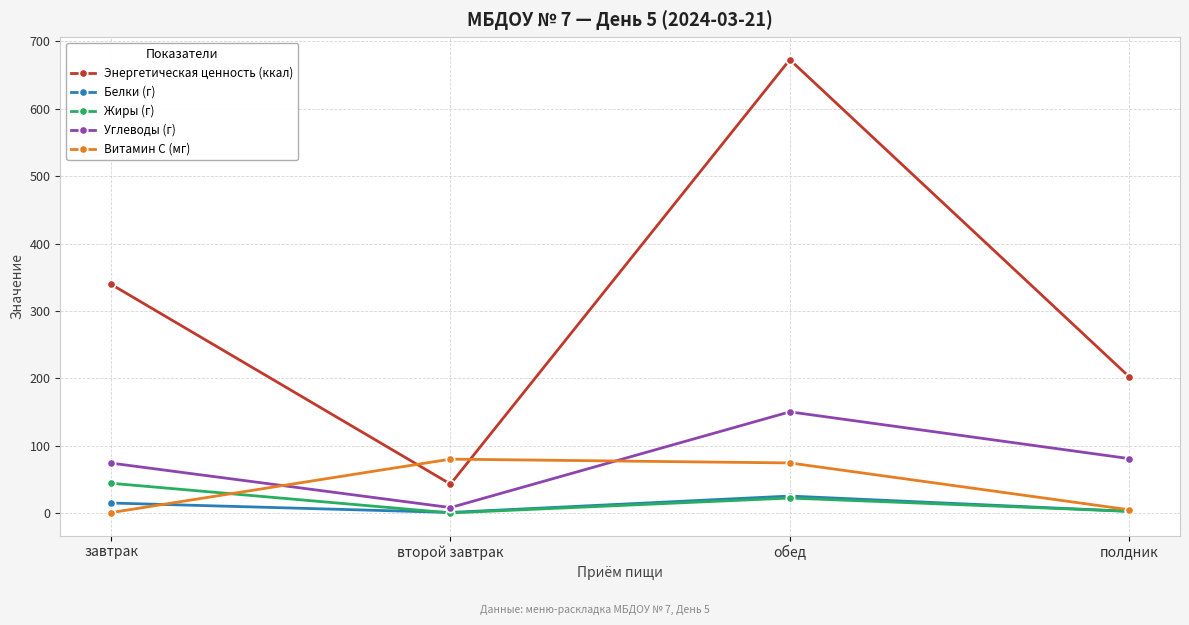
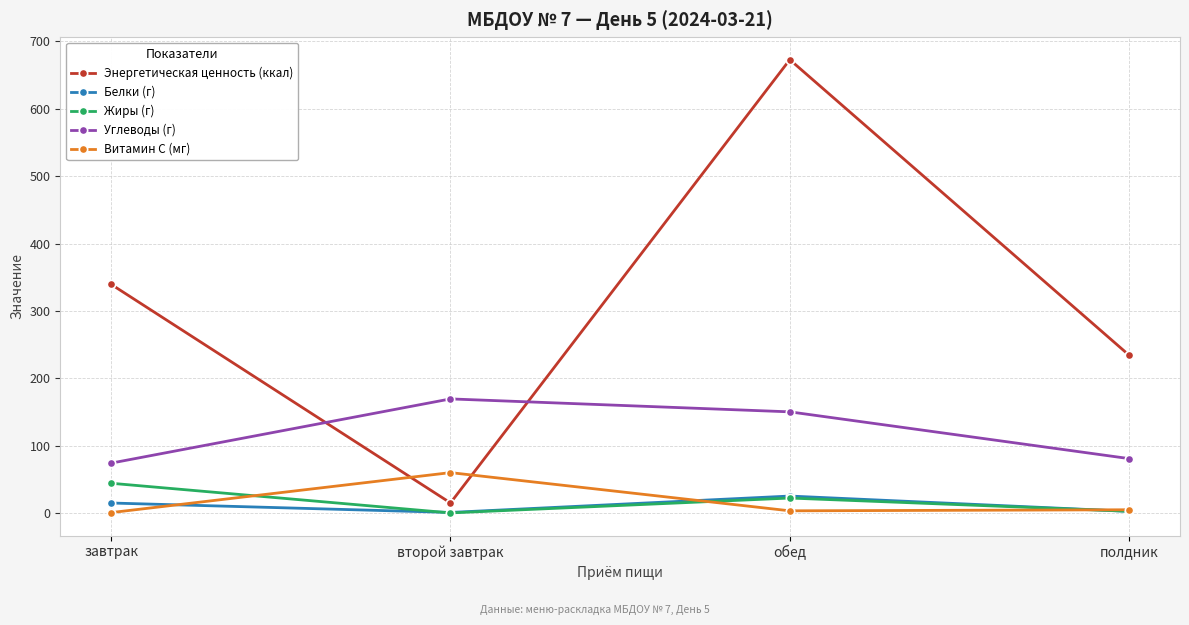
Энергетическая ценность (ккал), второй завтрак: 40 -> 20
Углеводы (г), второй завтрак: 10 -> 170
Витамин С (мг), второй завтрак: 80 -> 60
Витамин С (мг), обед: 70 -> 0
Энергетическая ценность (ккал), полдник: 200 -> 230
